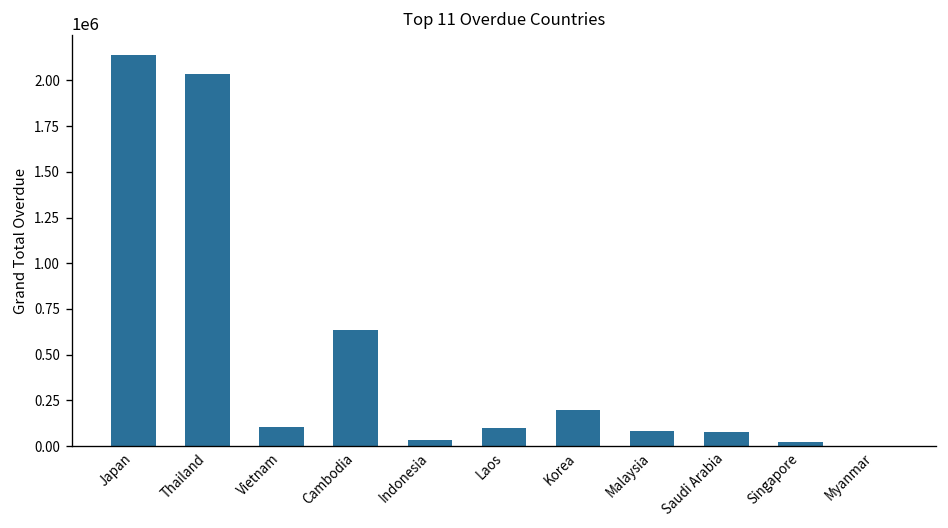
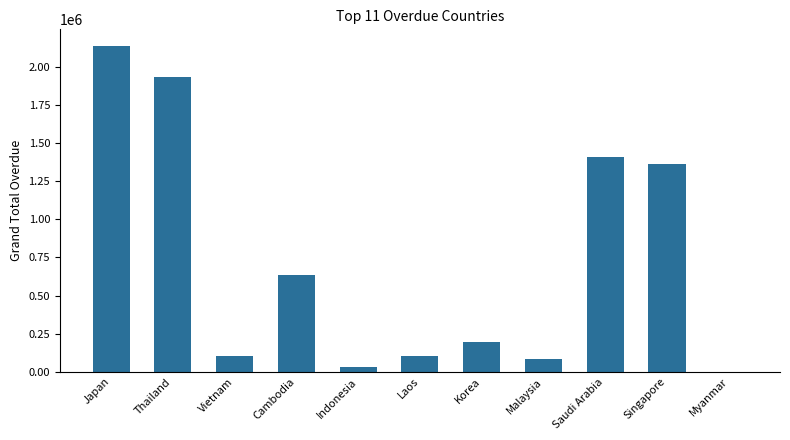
Thailand: 2040000 -> 1930000
Saudi Arabia: 80000 -> 1410000
Singapore: 20000 -> 1360000
